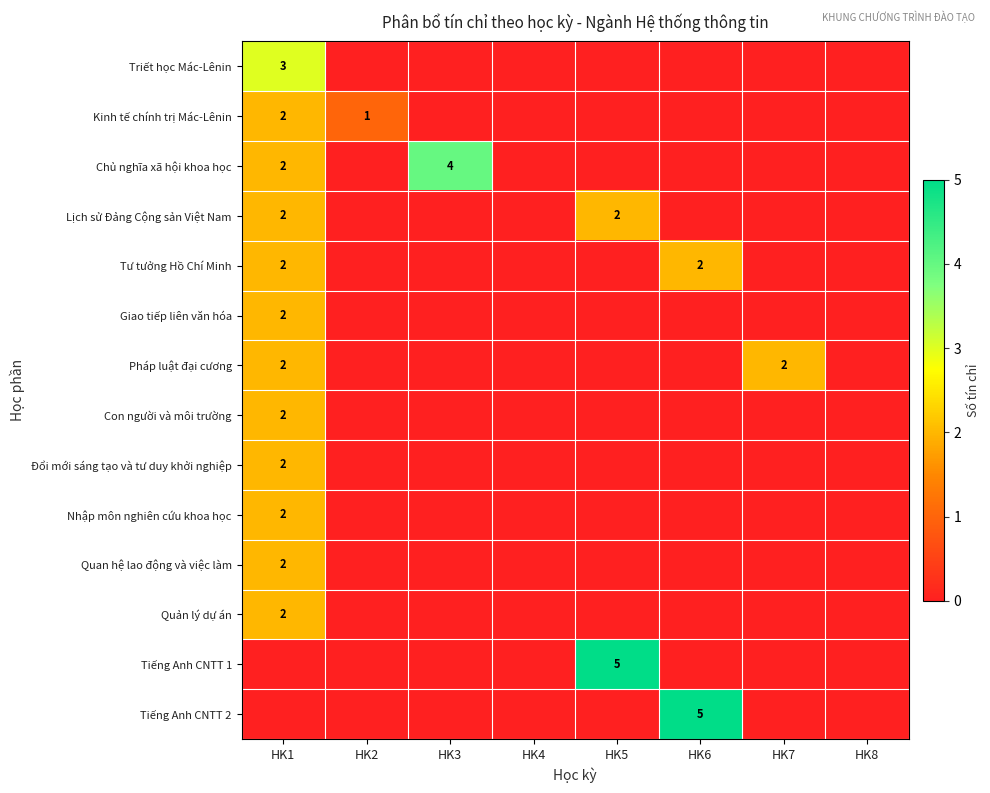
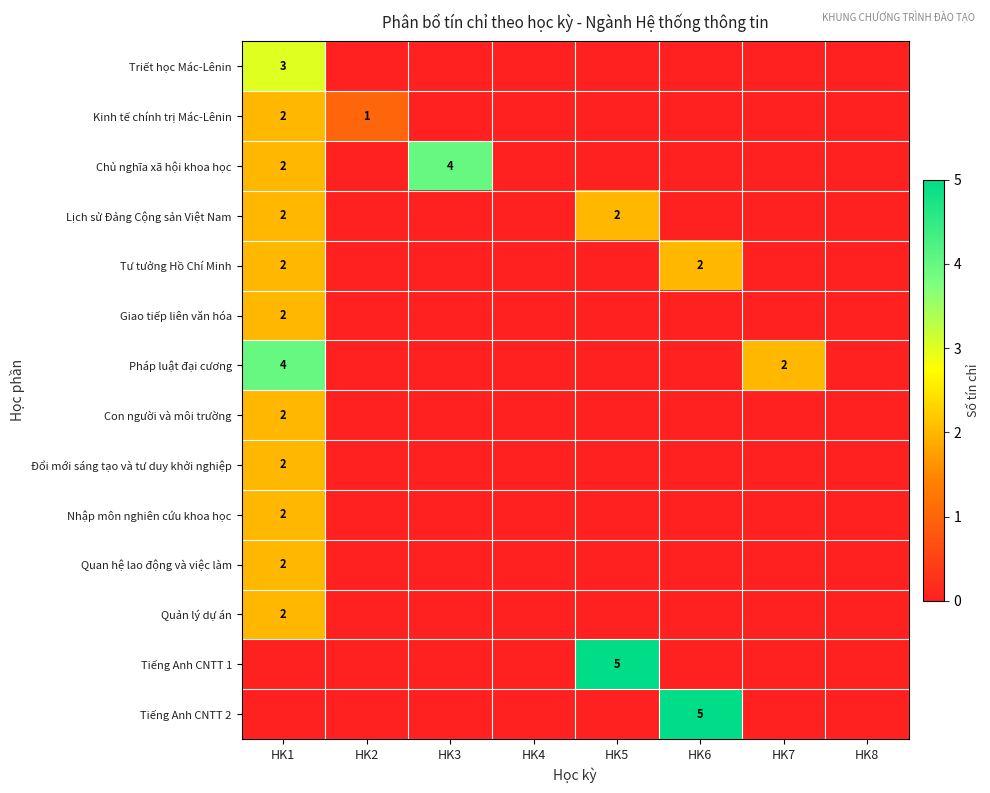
Pháp luật đại cương, HK1: 2 -> 4
